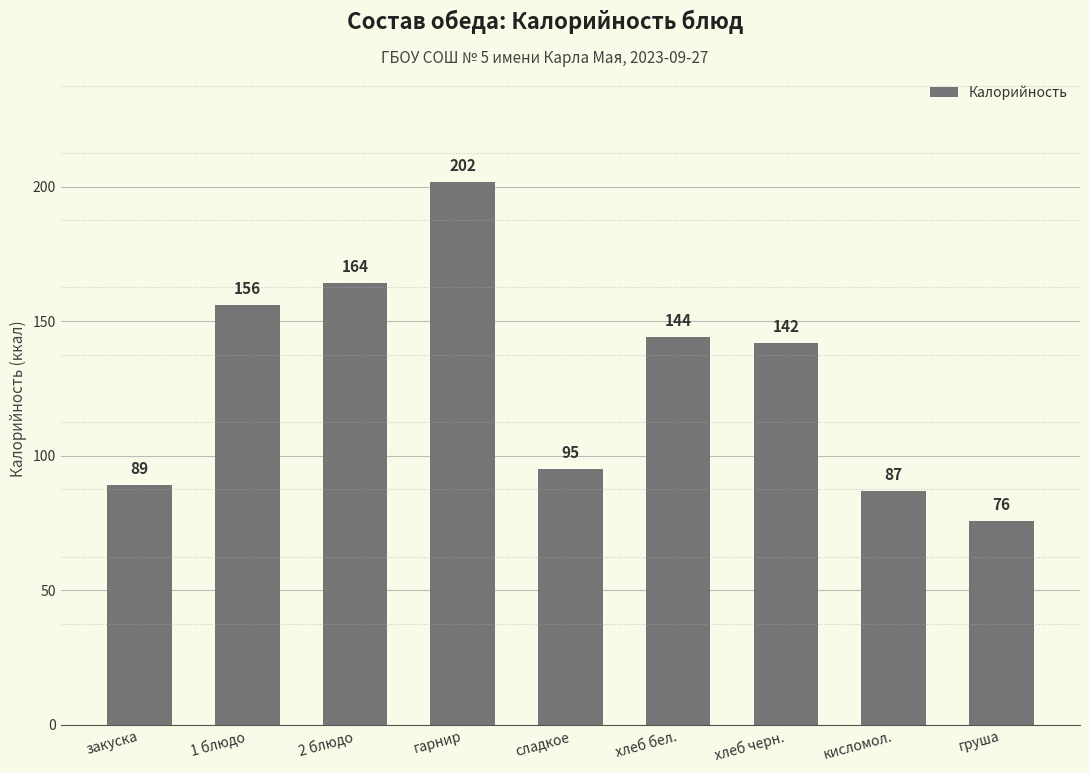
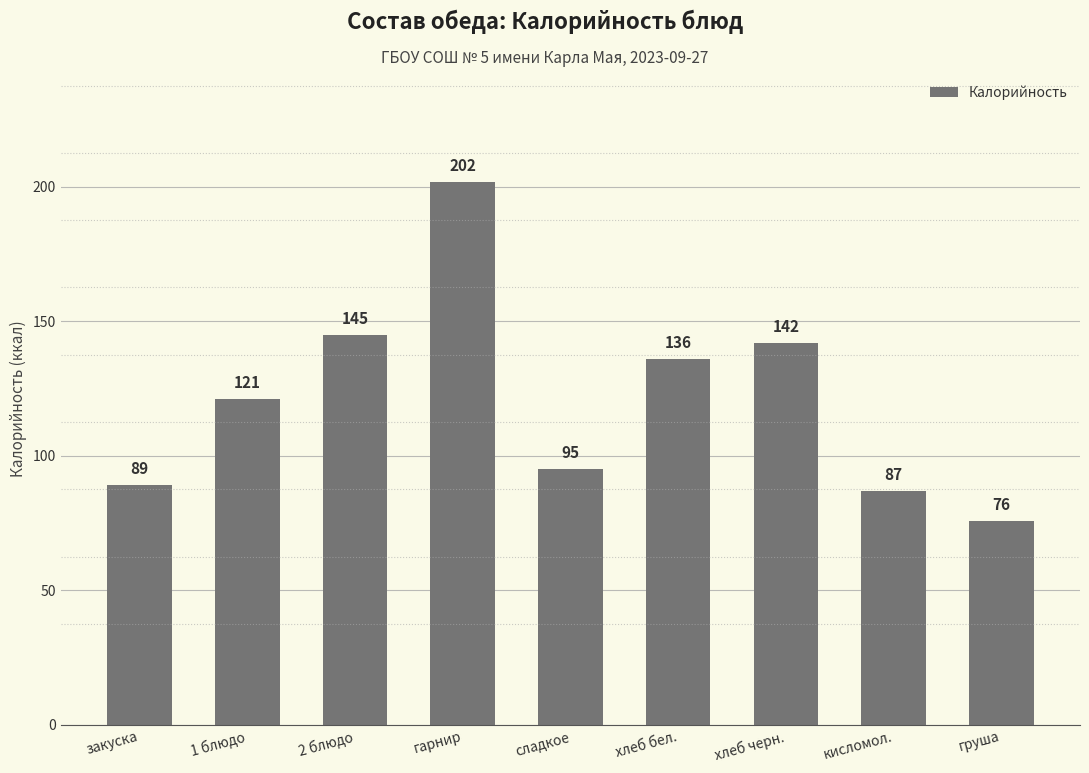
1 блюдо: 156 -> 121
2 блюдо: 164 -> 145
хлеб бел.: 144 -> 136
